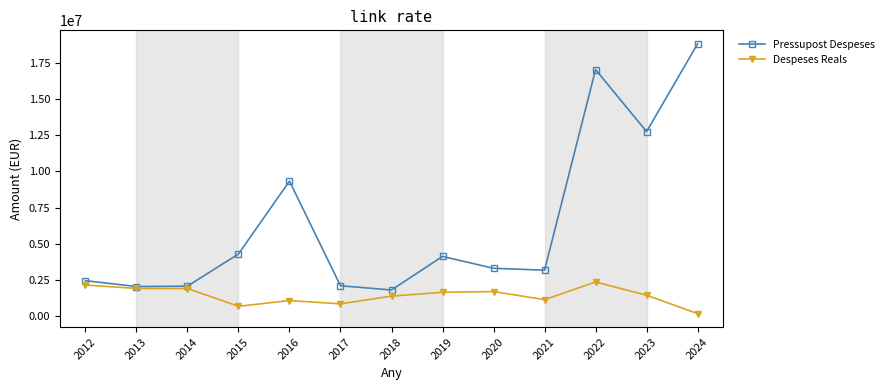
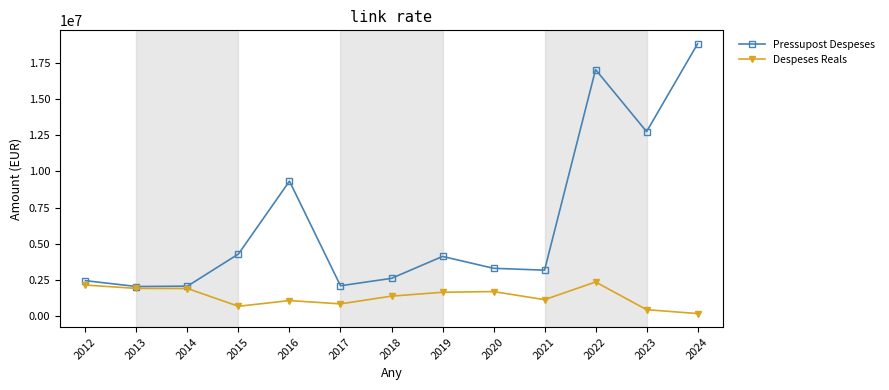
Pressupost Despeses, 2018: 1800000 -> 2600000
Despeses Reals, 2023: 1400000 -> 500000
